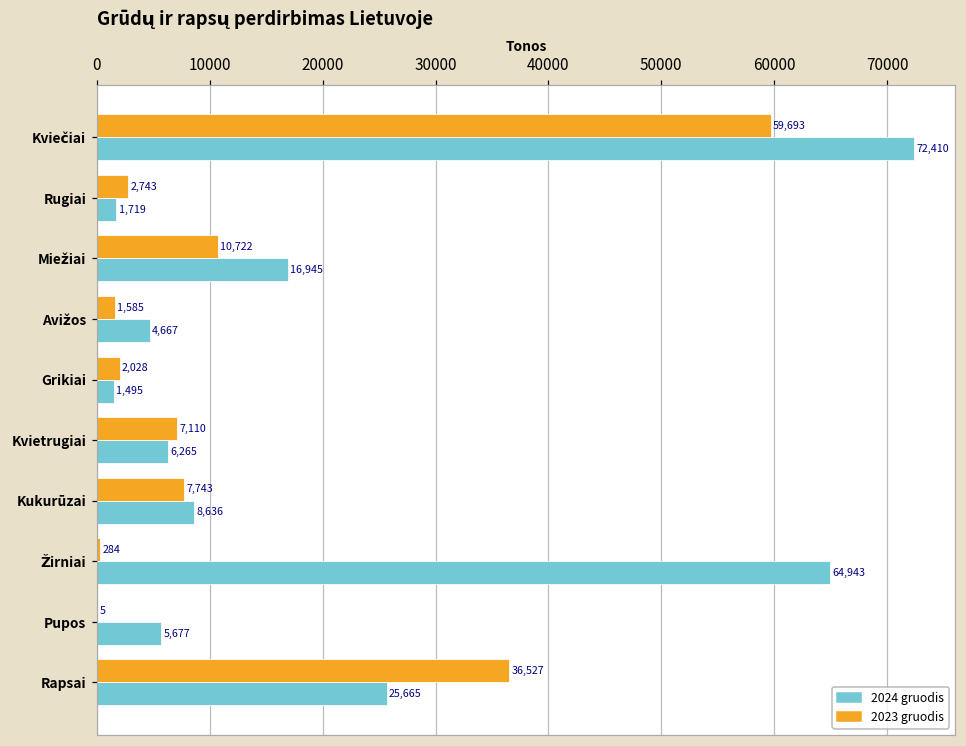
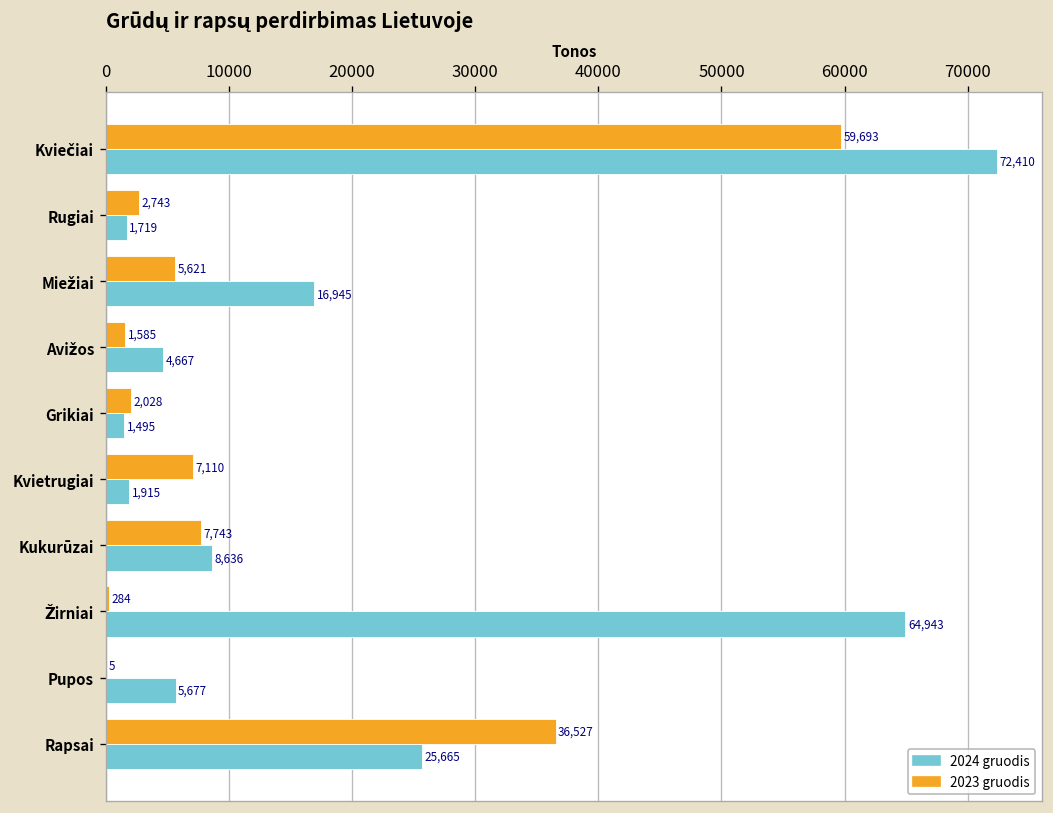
2023 gruodis, Miežiai: 10,722 -> 5,621
2024 gruodis, Kvietrugiai: 6,265 -> 1,915
